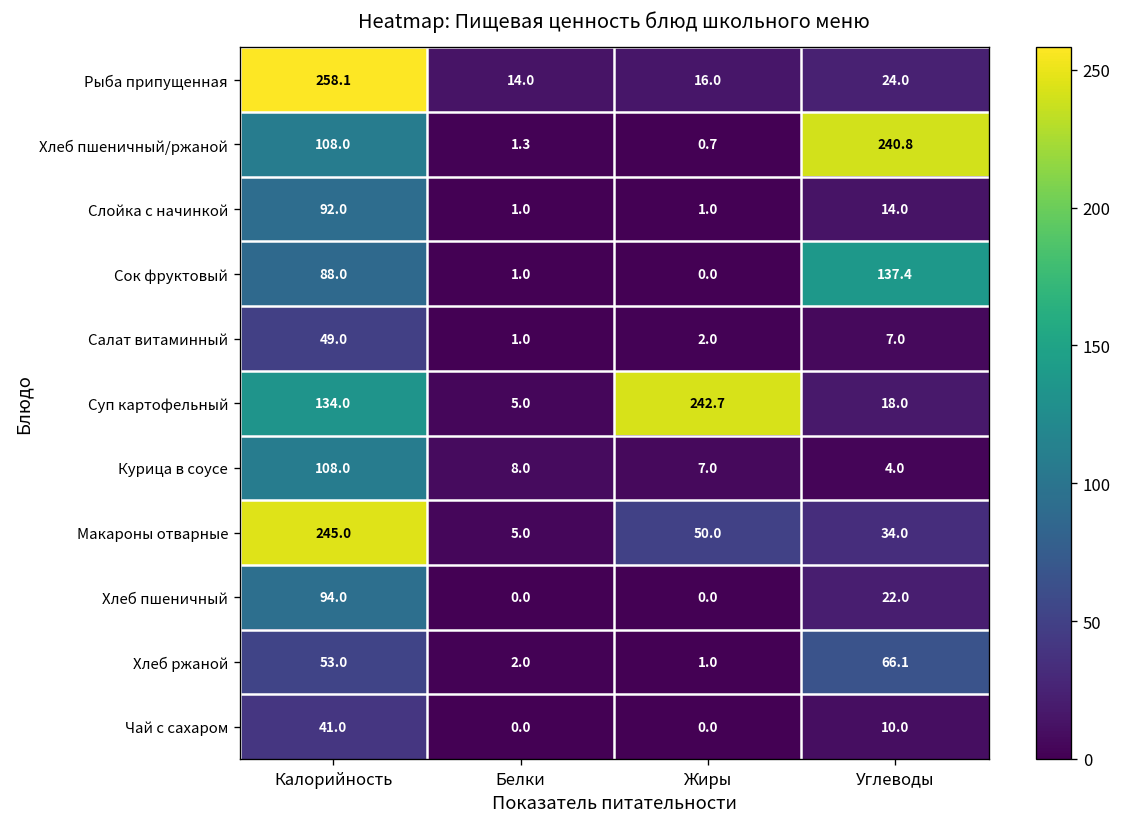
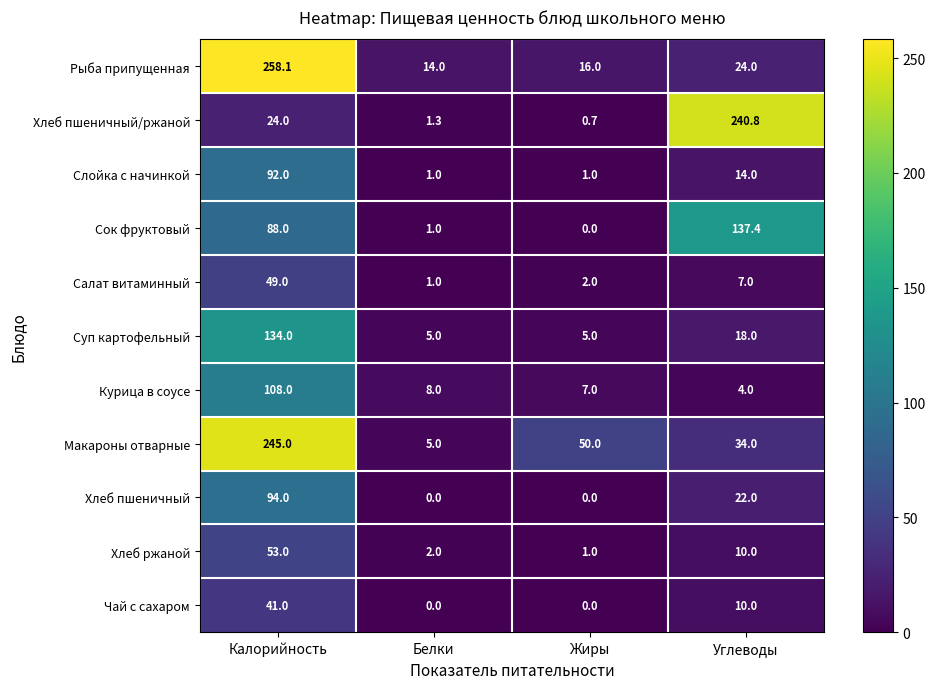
Хлеб пшеничный/ржаной, Калорийность: 108.0 -> 24.0
Суп картофельный, Жиры: 242.7 -> 5.0
Хлеб ржаной, Углеводы: 66.1 -> 10.0
